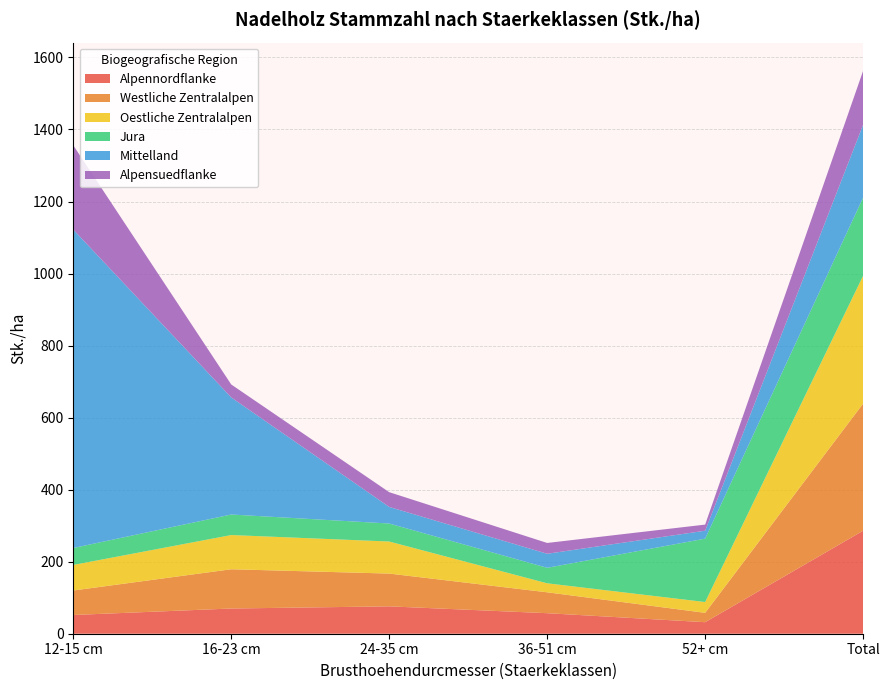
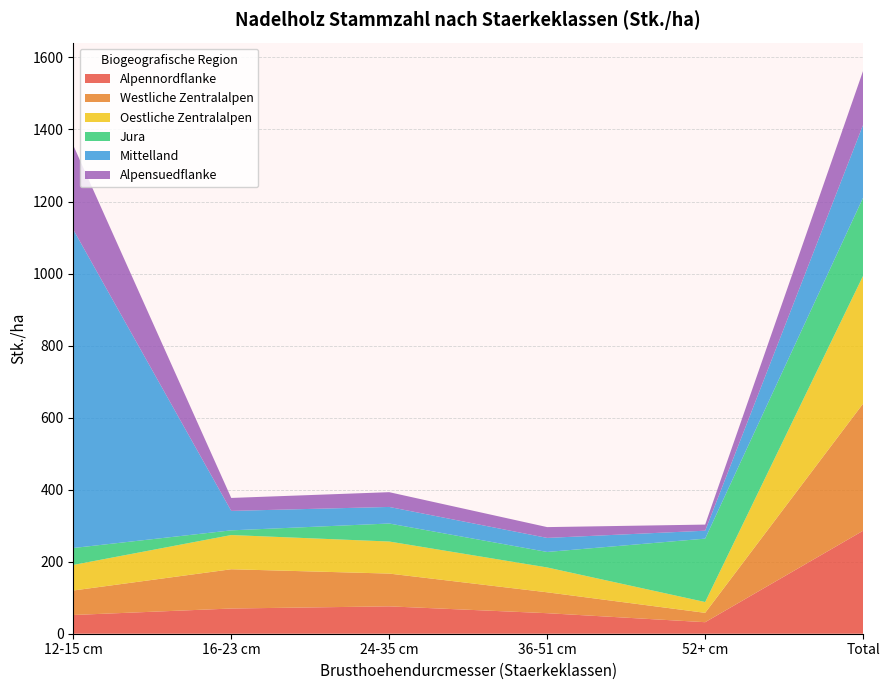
Jura, 16-23 cm: 60 -> 10
Mittelland, 16-23 cm: 330 -> 50
Oestliche Zentralalpen, 36-51 cm: 30 -> 70
